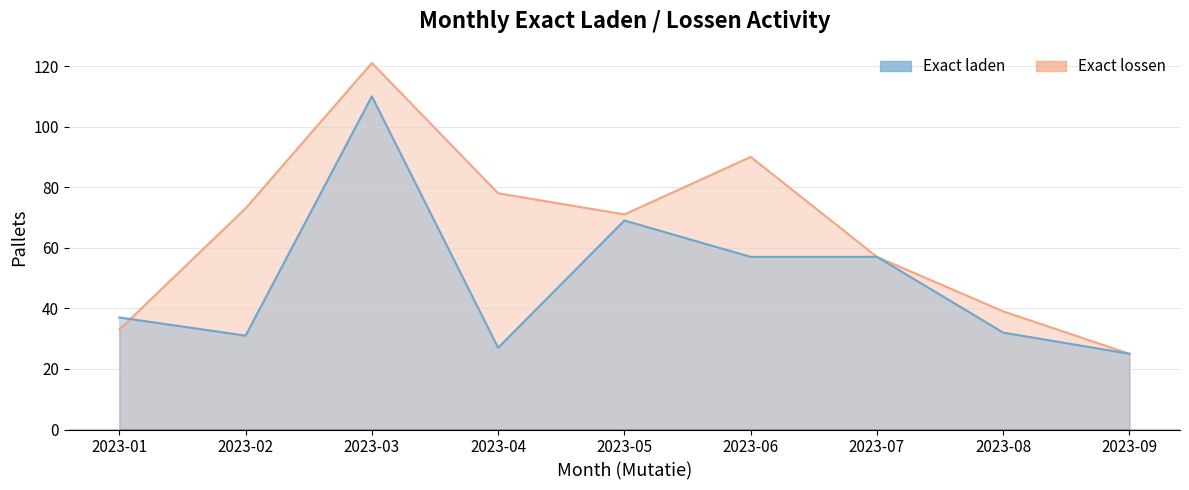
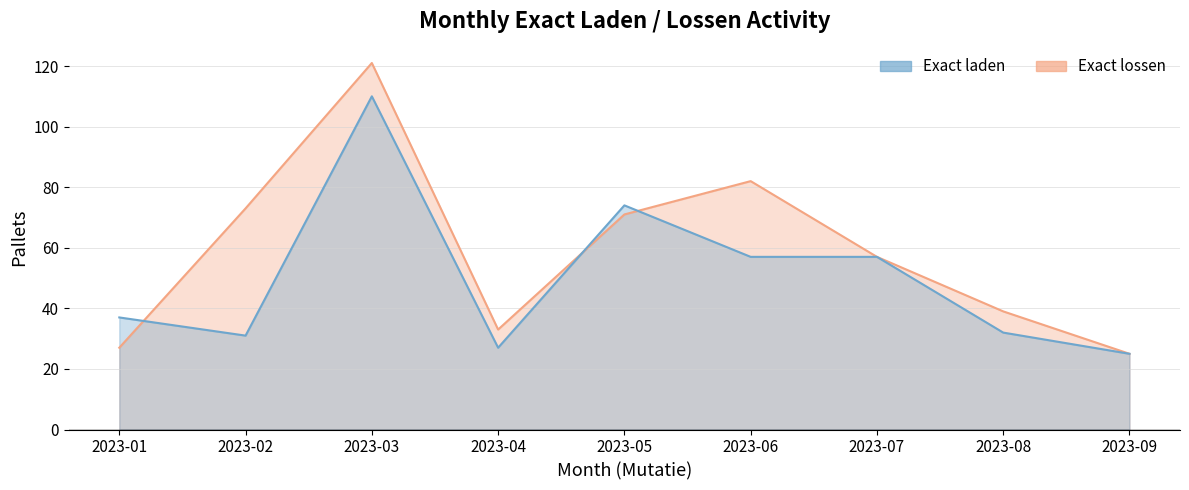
Exact lossen, 2023-01: 33 -> 27
Exact lossen, 2023-04: 78 -> 33
Exact laden, 2023-05: 69 -> 74
Exact lossen, 2023-06: 90 -> 82
